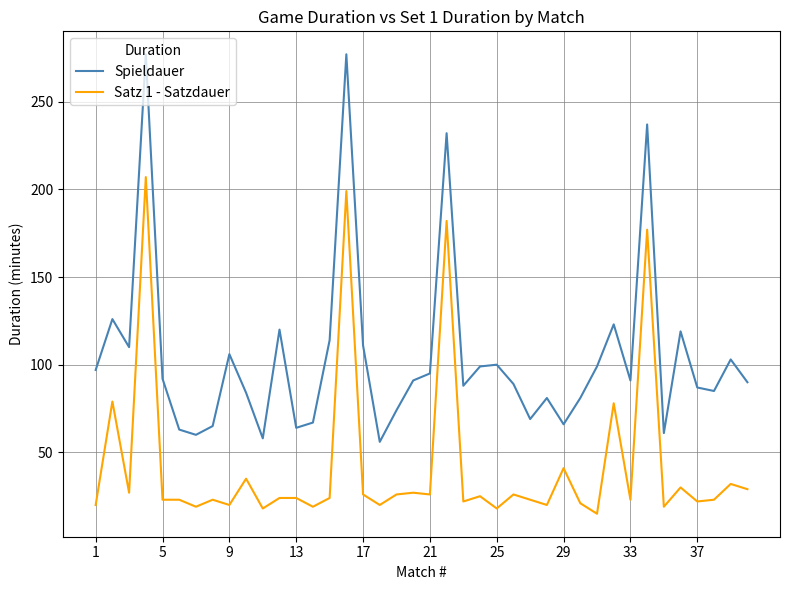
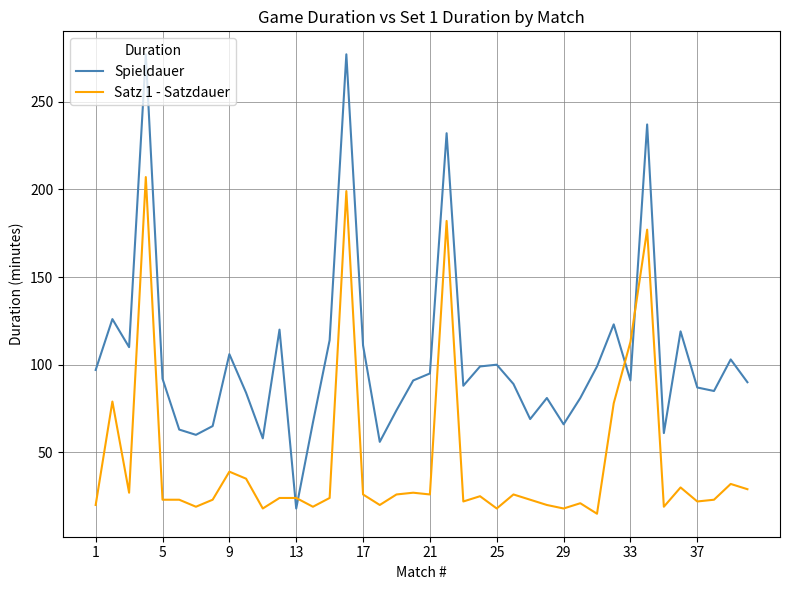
Satz 1 - Satzdauer, 9: 20 -> 39
Spieldauer, 13: 64 -> 18
Satz 1 - Satzdauer, 29: 41 -> 18
Satz 1 - Satzdauer, 33: 23 -> 113
